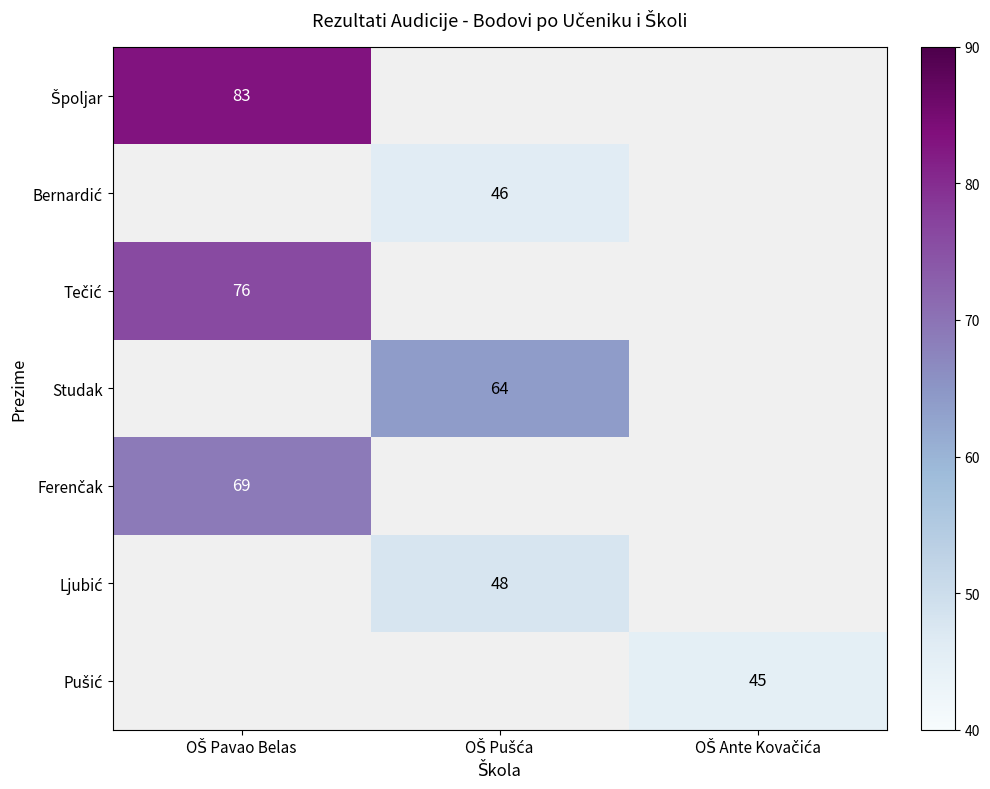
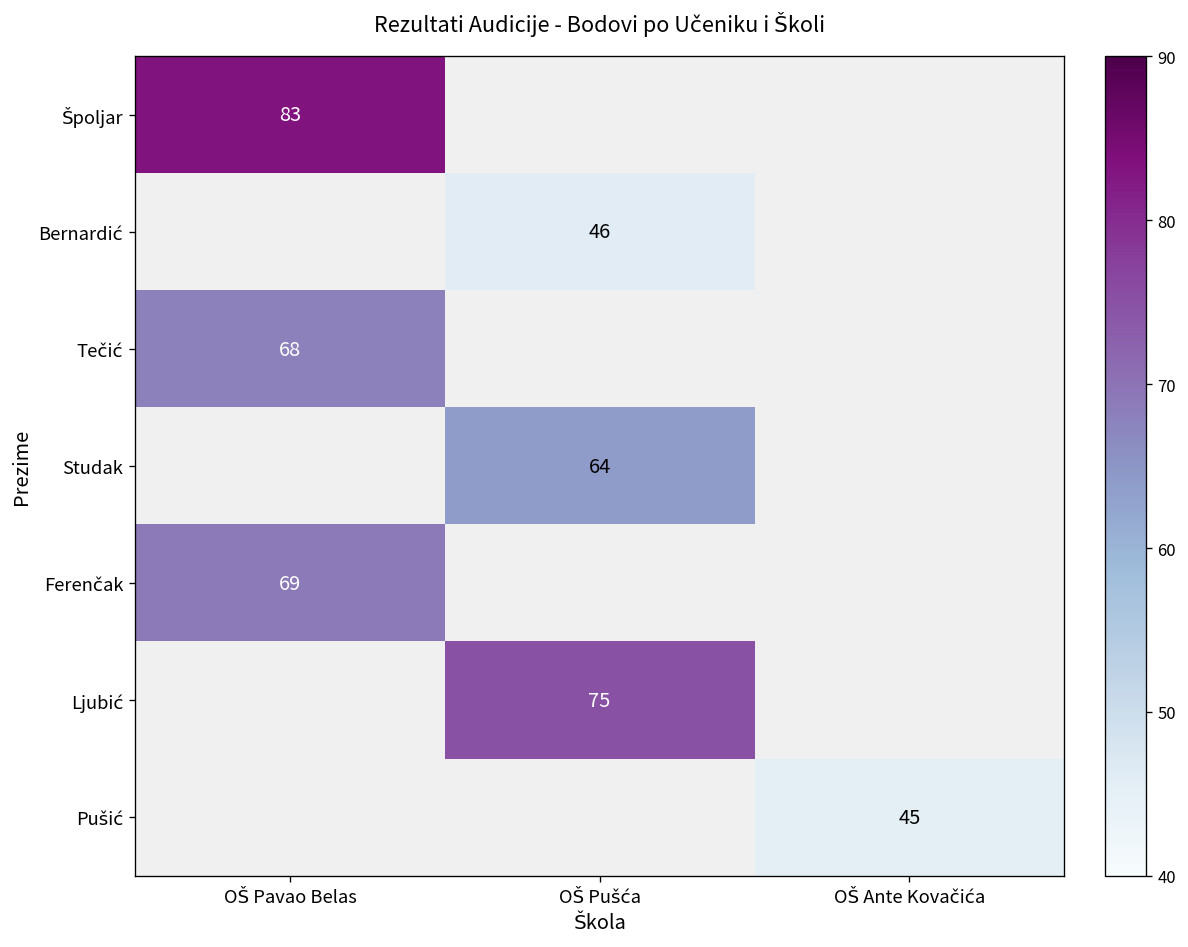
Tečić, OŠ Pavao Belas: 76 -> 68
Ljubić, OŠ Pušća: 48 -> 75
